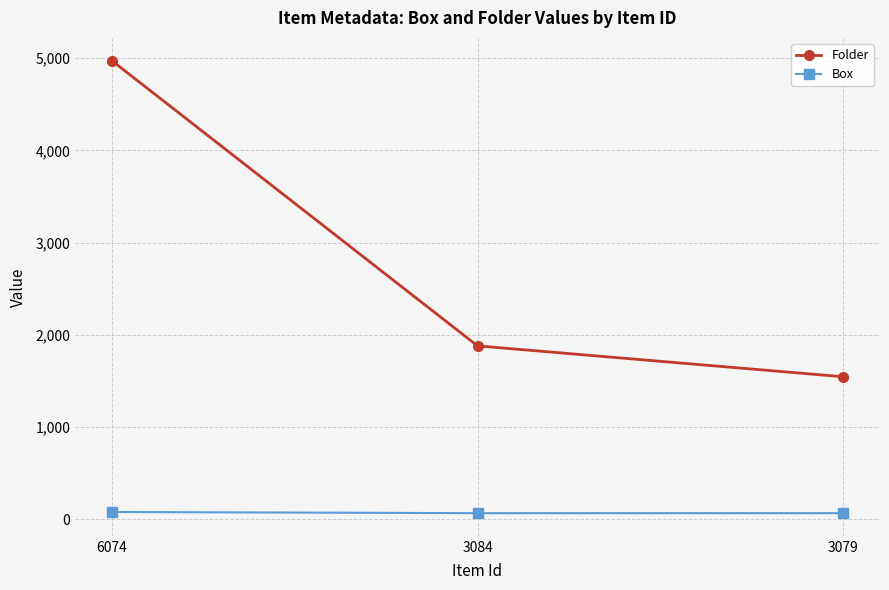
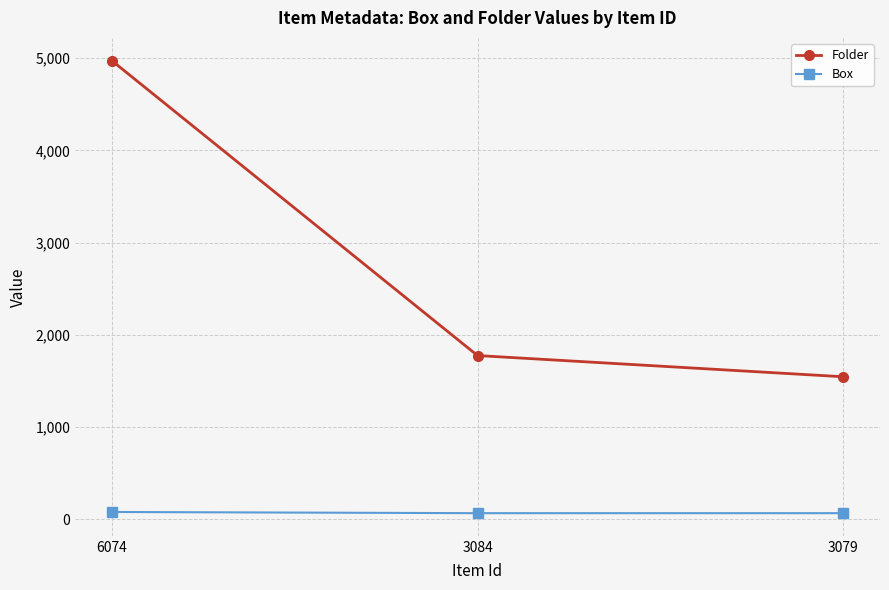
Folder, 3084: 1,900 -> 1,800
